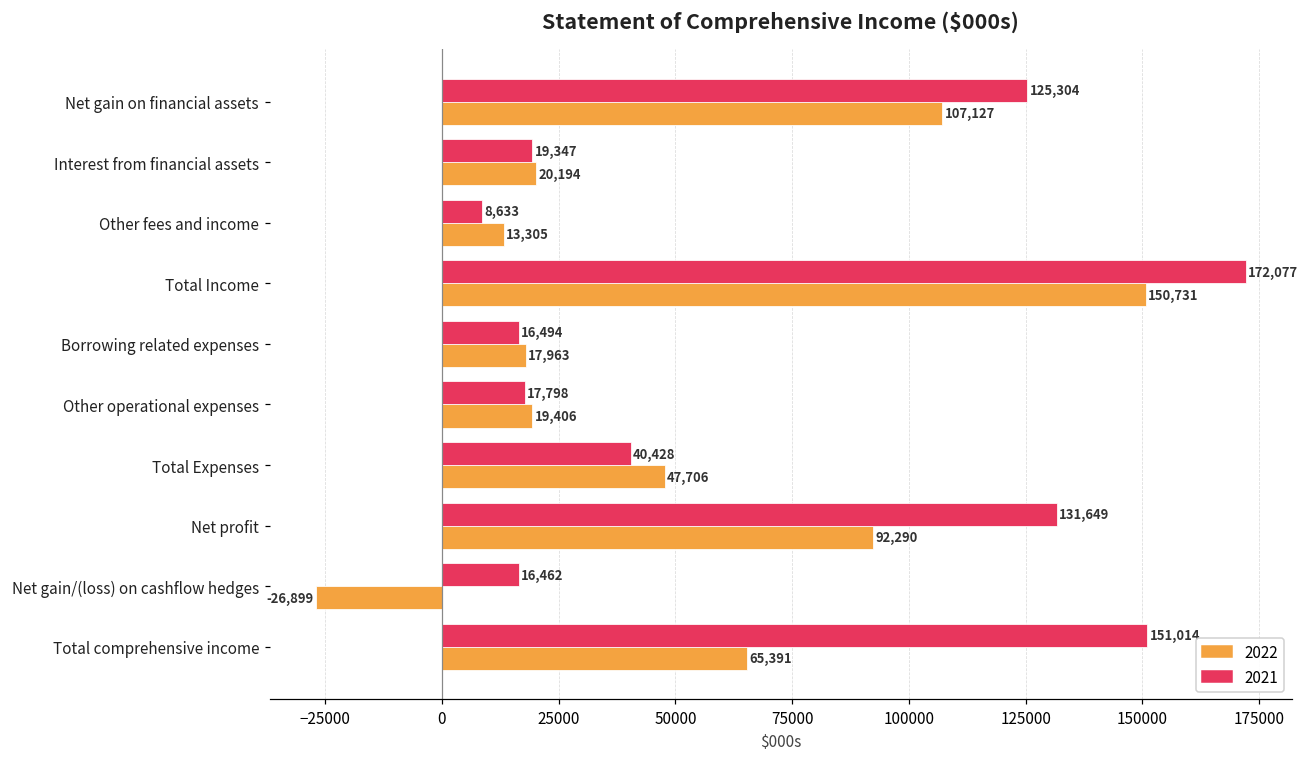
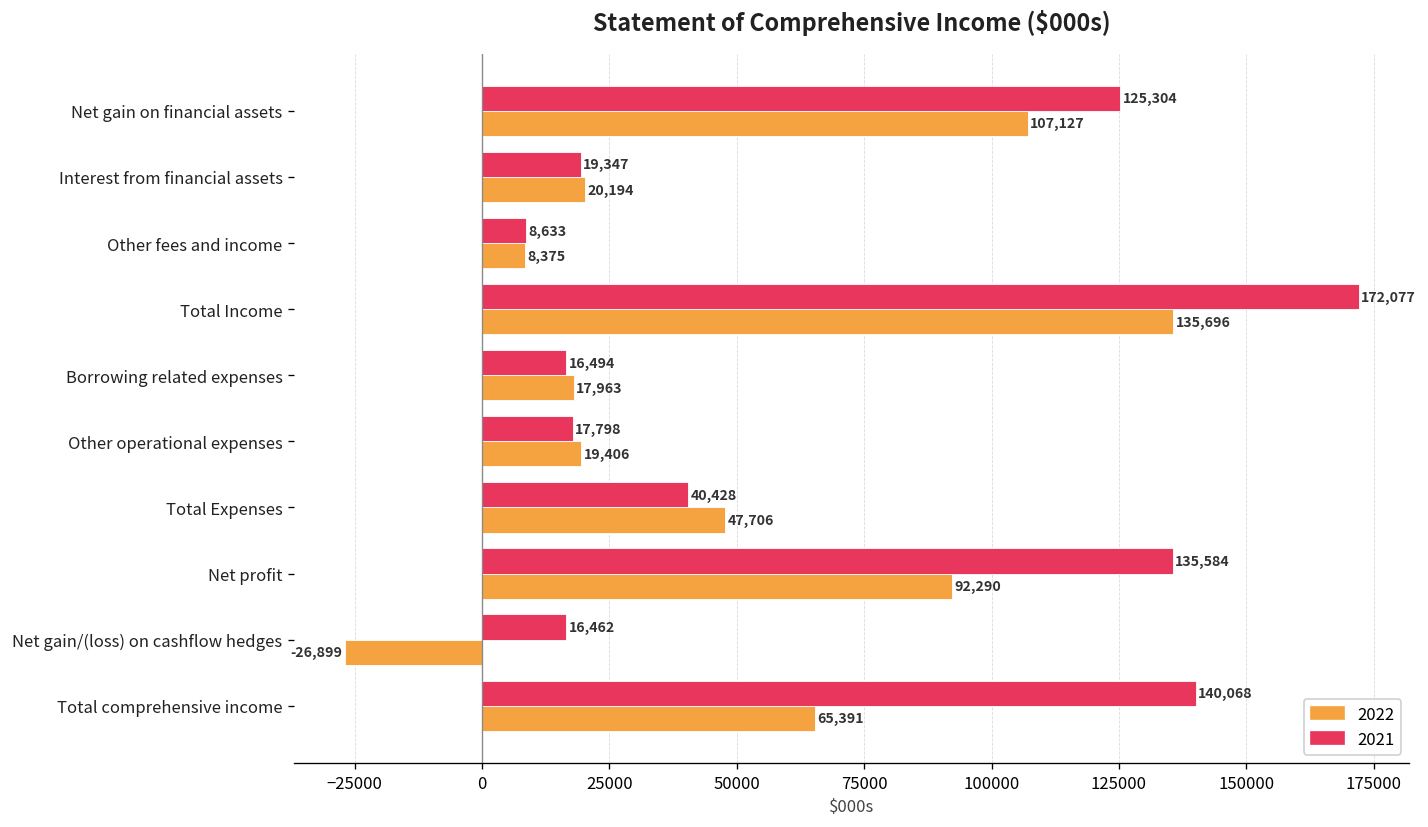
2022, Other fees and income: 13,305 -> 8,375
2022, Total Income: 150,731 -> 135,696
2021, Net profit: 131,649 -> 135,584
2021, Total comprehensive income: 151,014 -> 140,068
